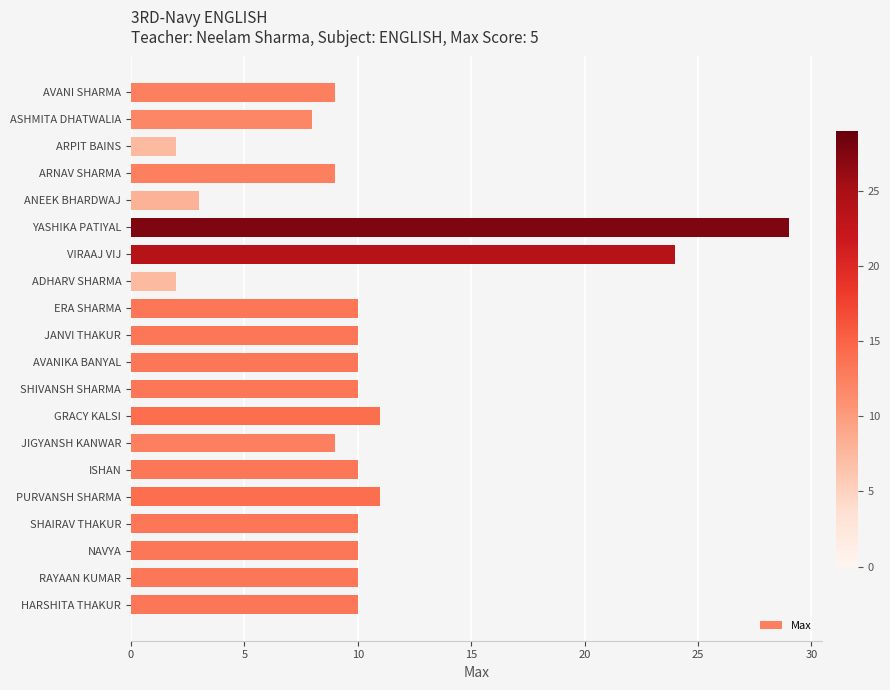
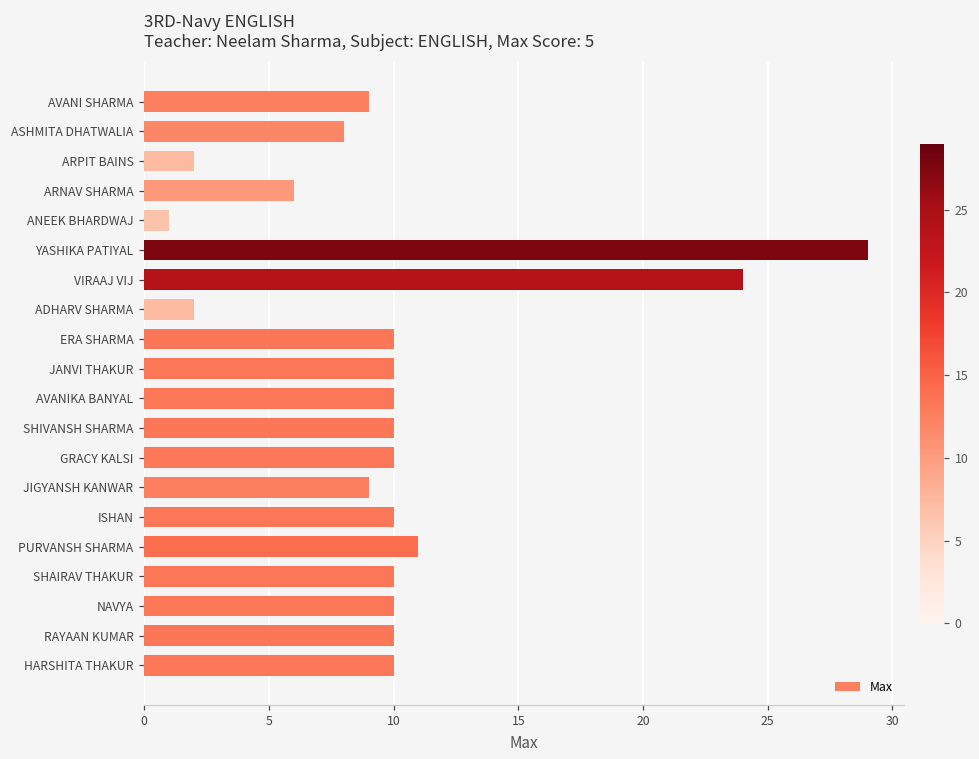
ARNAV SHARMA: 9 -> 6
ANEEK BHARDWAJ: 3 -> 1
GRACY KALSI: 11 -> 10
